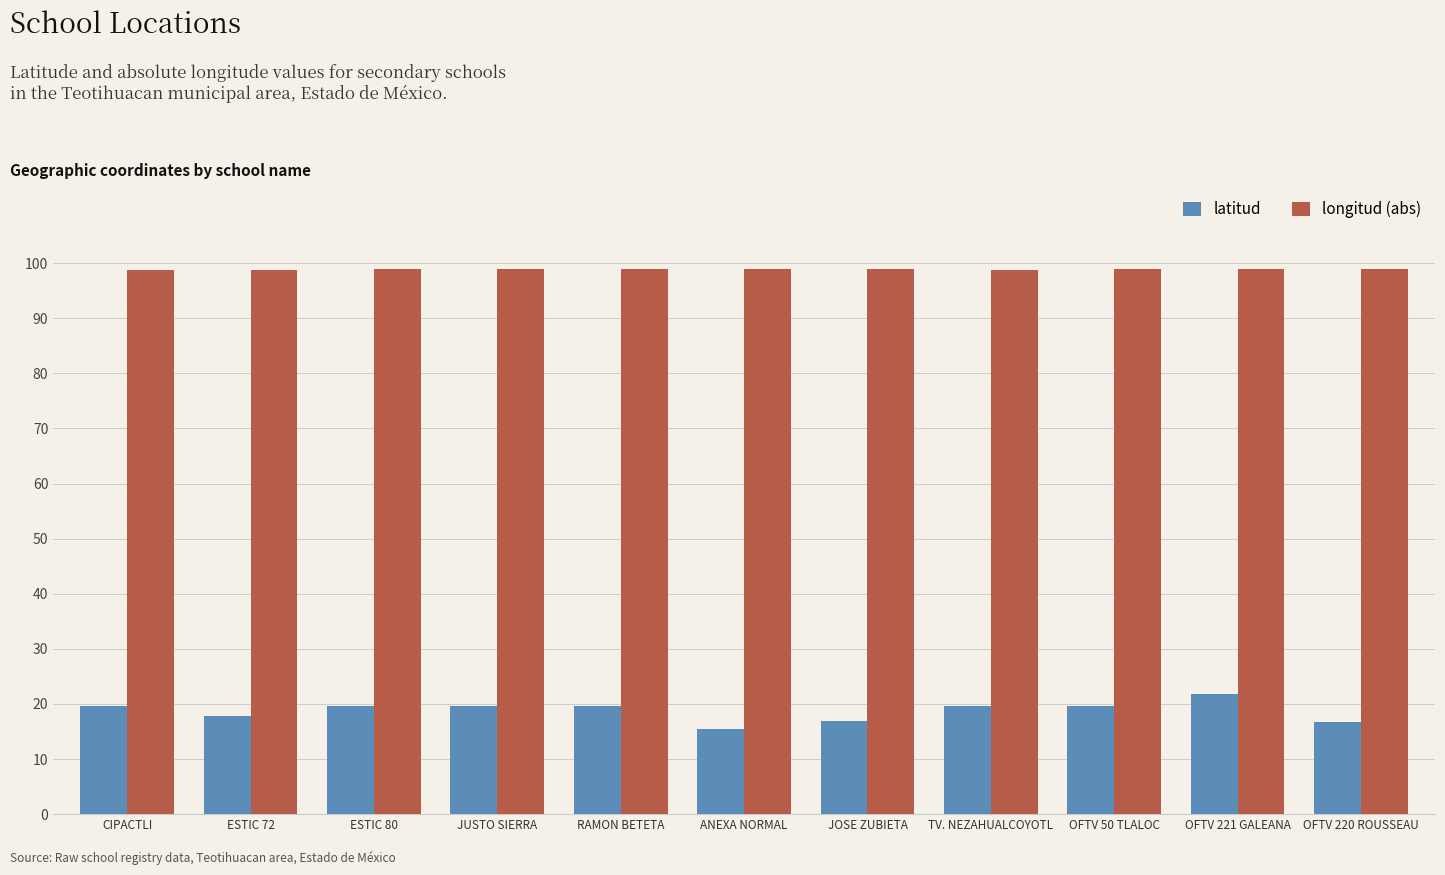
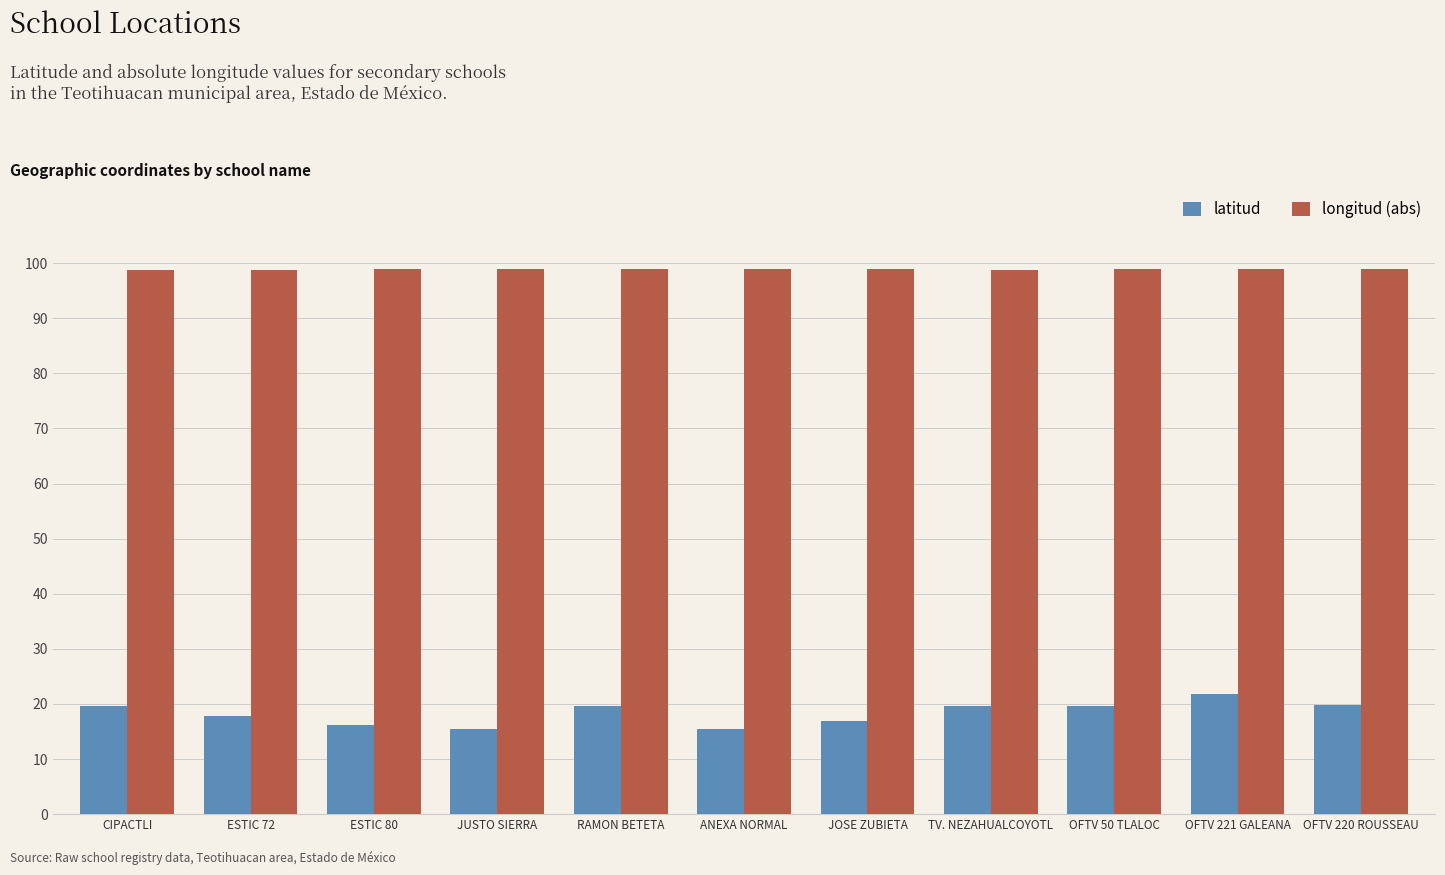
latitud, ESTIC 80: 20 -> 16
latitud, JUSTO SIERRA: 20 -> 15
latitud, OFTV 220 ROUSSEAU: 17 -> 20
